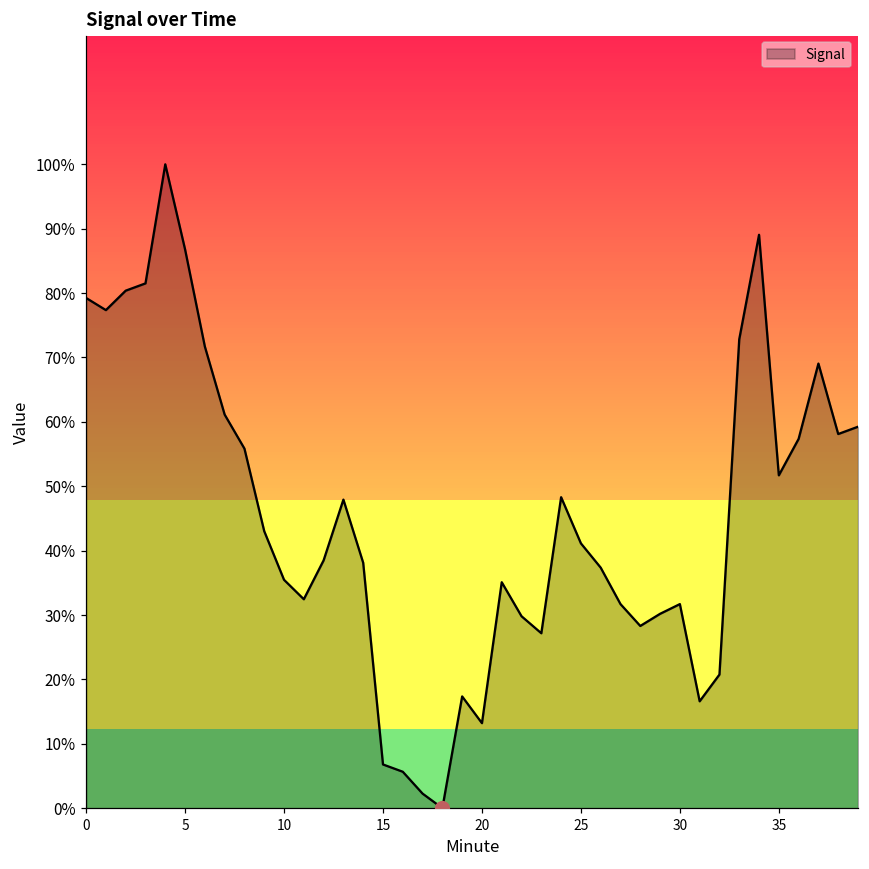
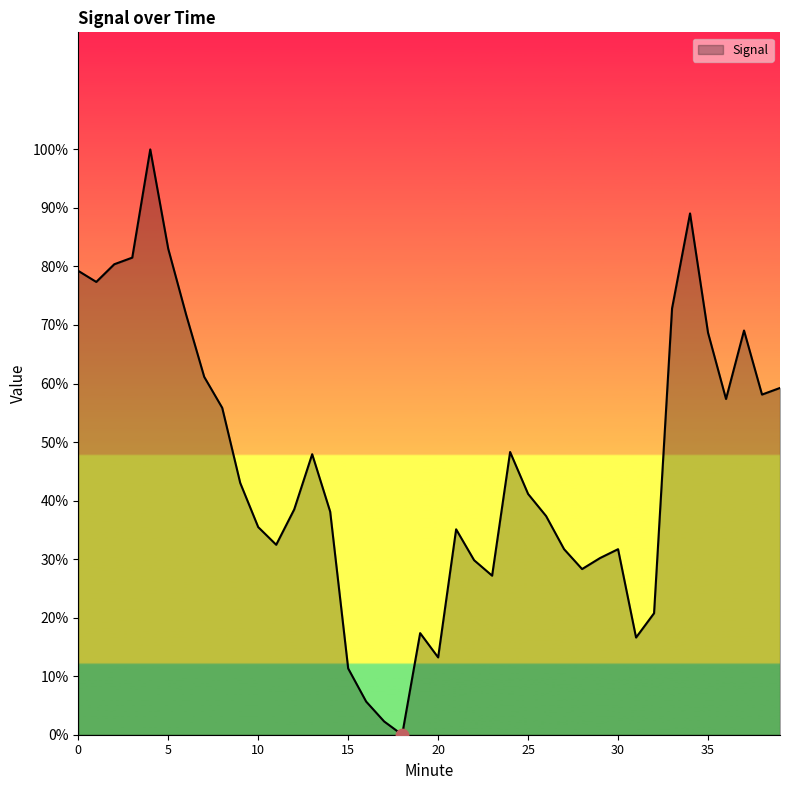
Signal, 5: 87% -> 83%
Signal, 15: 7% -> 11%
Signal, 35: 52% -> 69%
